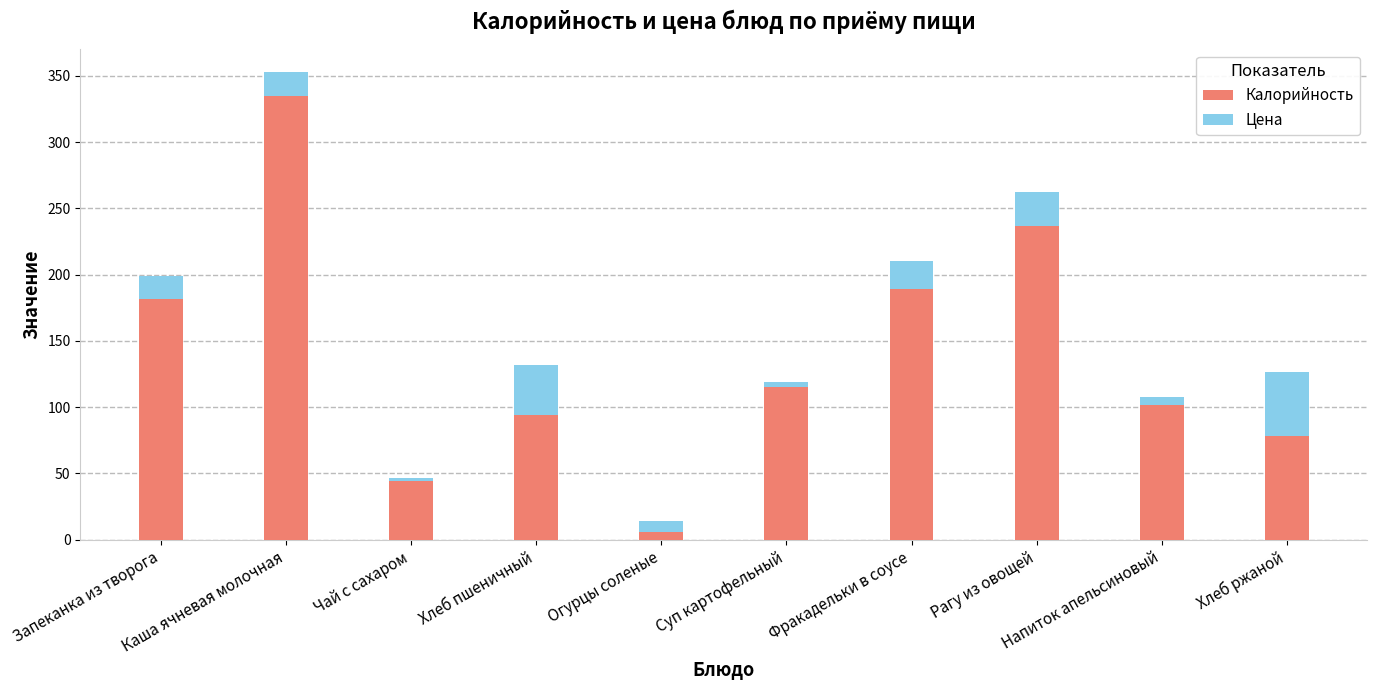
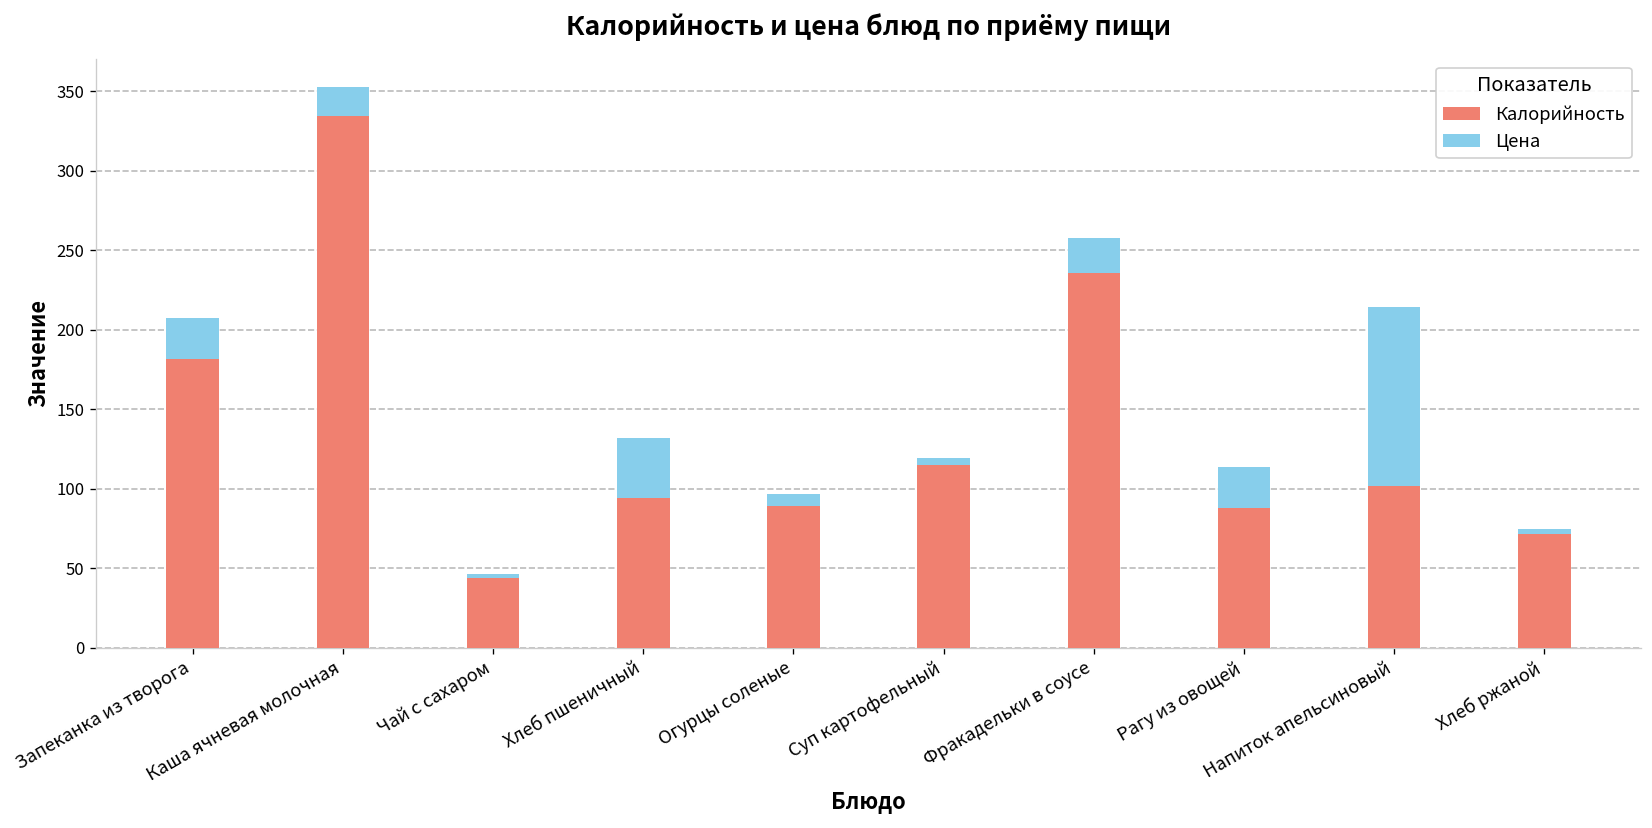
Цена, Запеканка из творога: 17 -> 26
Калорийность, Огурцы соленые: 6 -> 89
Калорийность, Фракадельки в соусе: 189 -> 236
Калорийность, Рагу из овощей: 237 -> 88
Цена, Напиток апельсиновый: 6 -> 112
Калорийность, Хлеб ржаной: 78 -> 72
Цена, Хлеб ржаной: 49 -> 3
